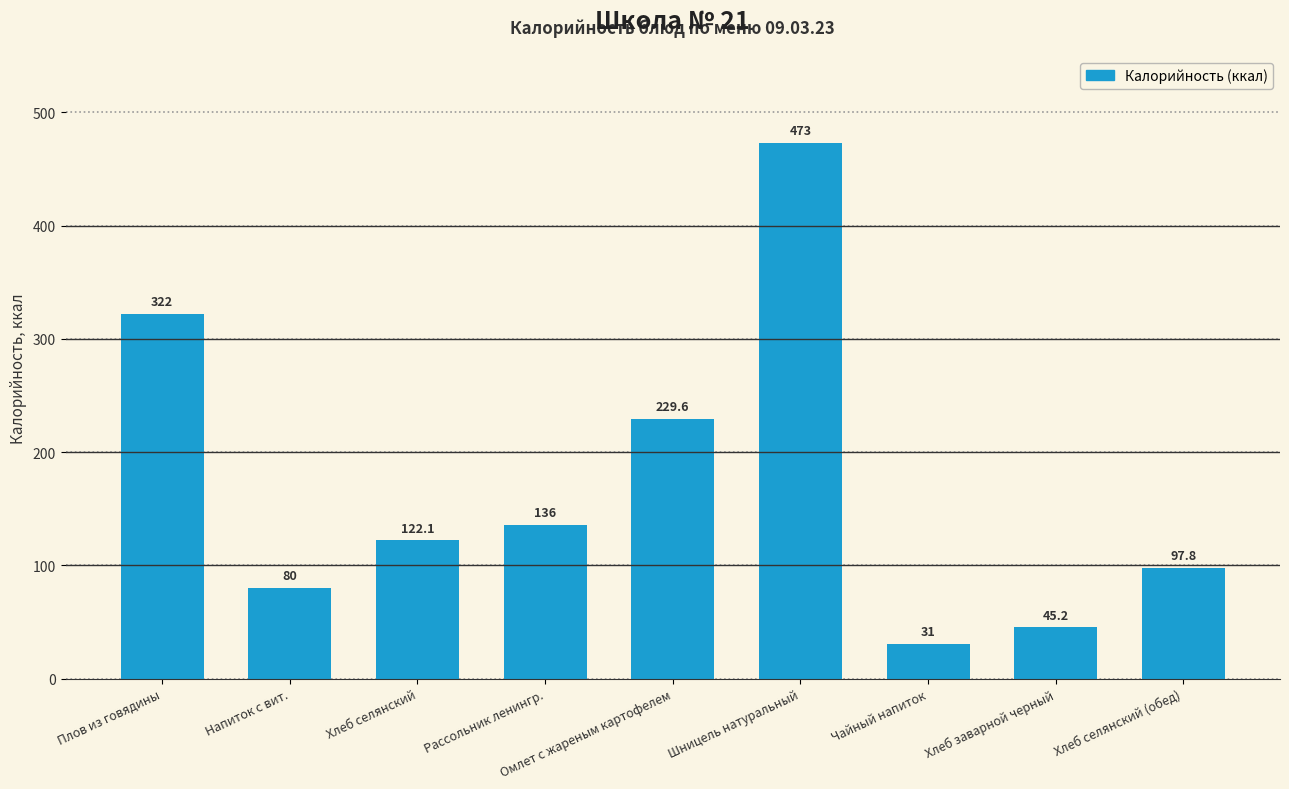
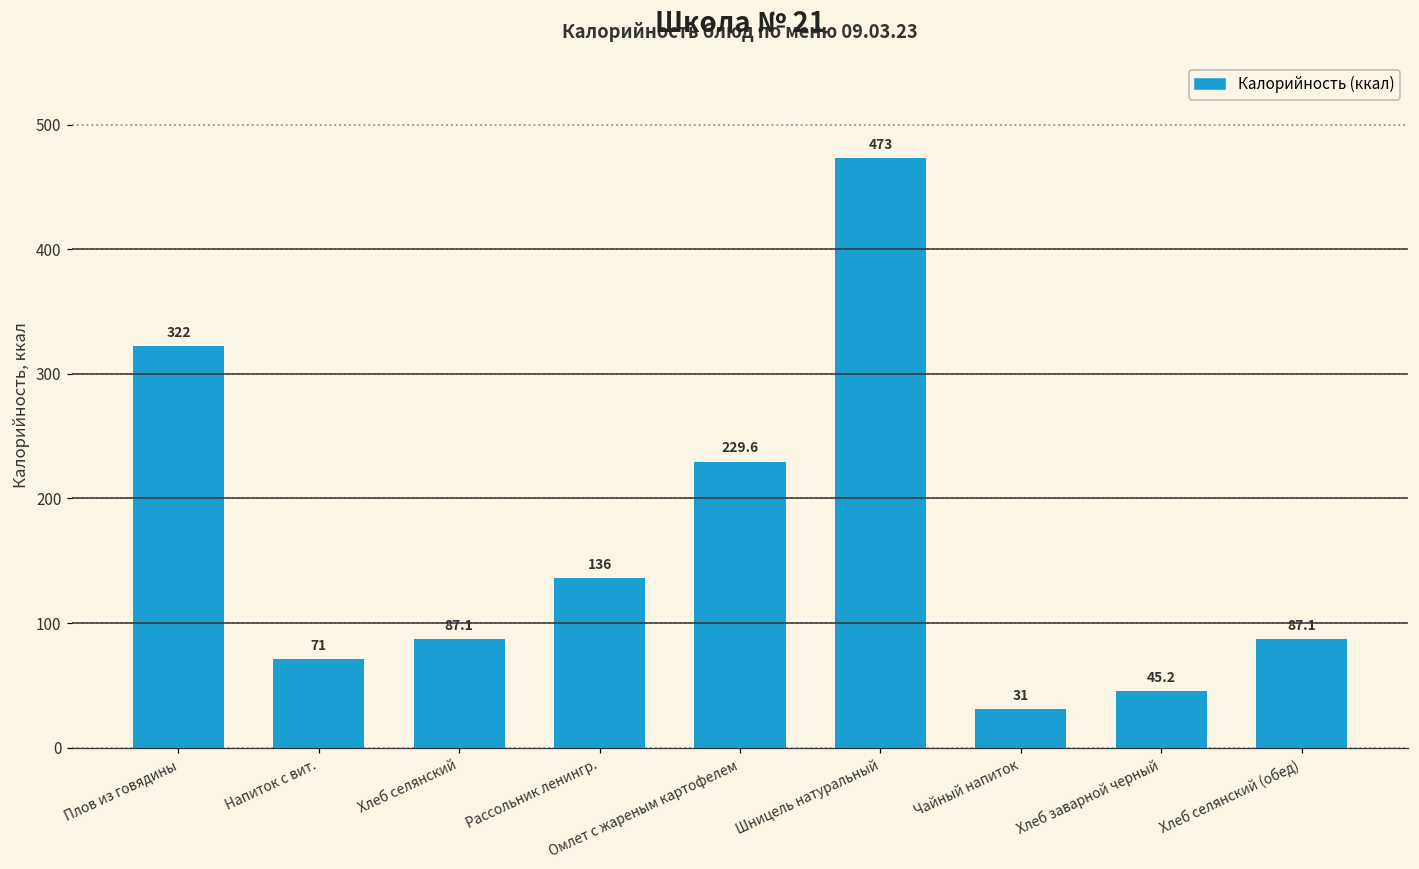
Напиток с вит.: 80 -> 71
Хлеб селянский: 122.1 -> 87.1
Хлеб селянский (обед): 97.8 -> 87.1
